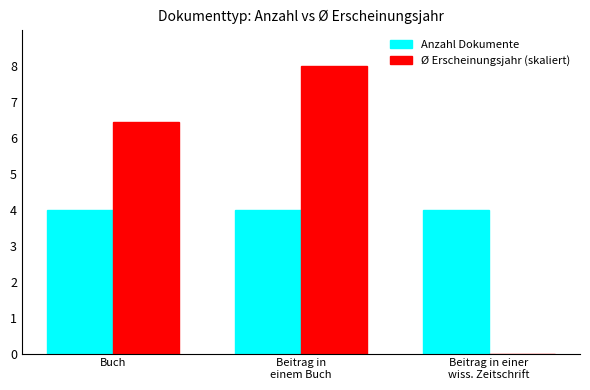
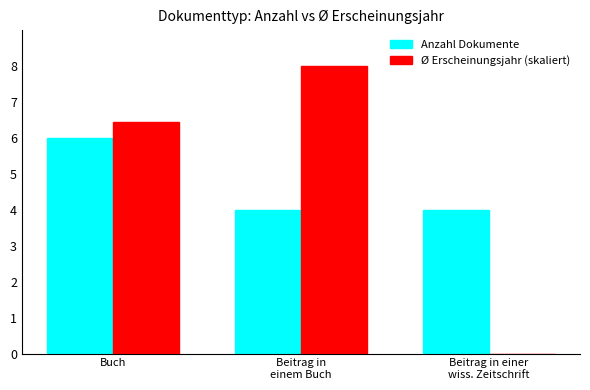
Anzahl Dokumente, Buch: 4 -> 6
